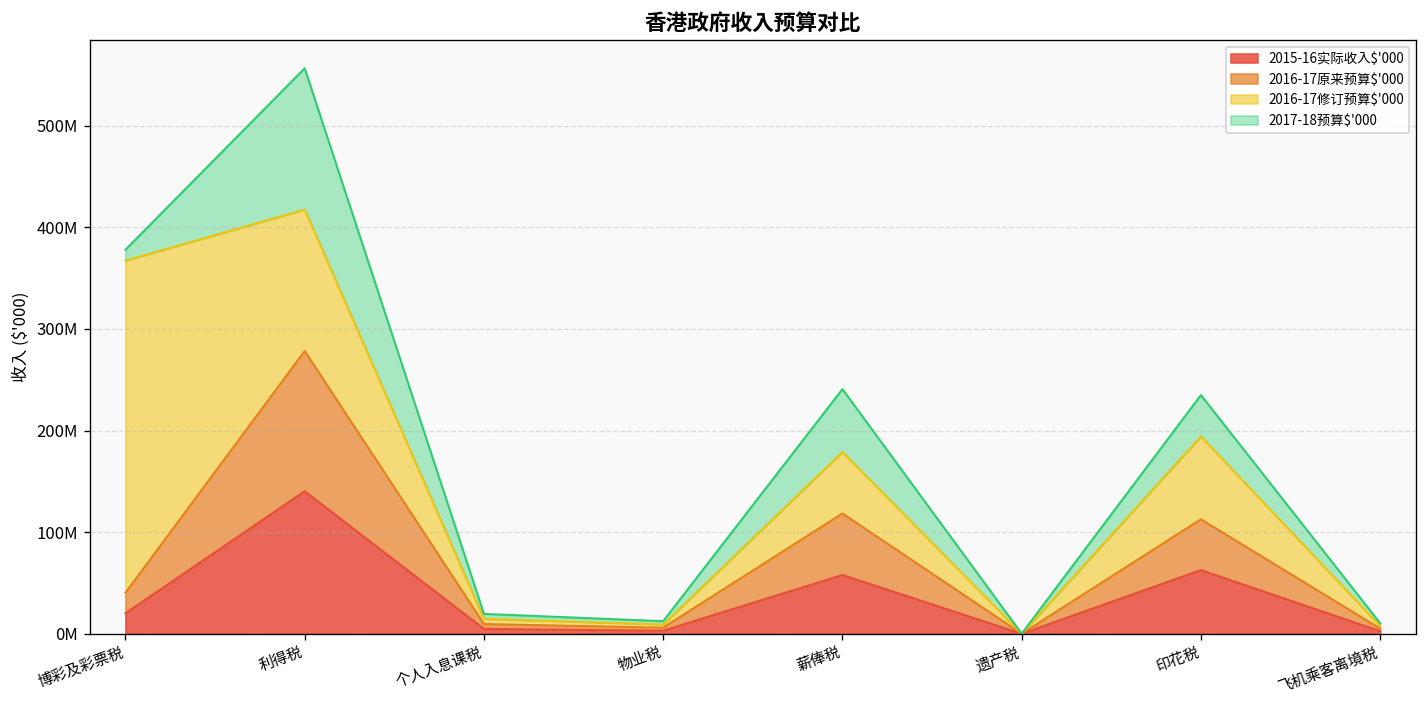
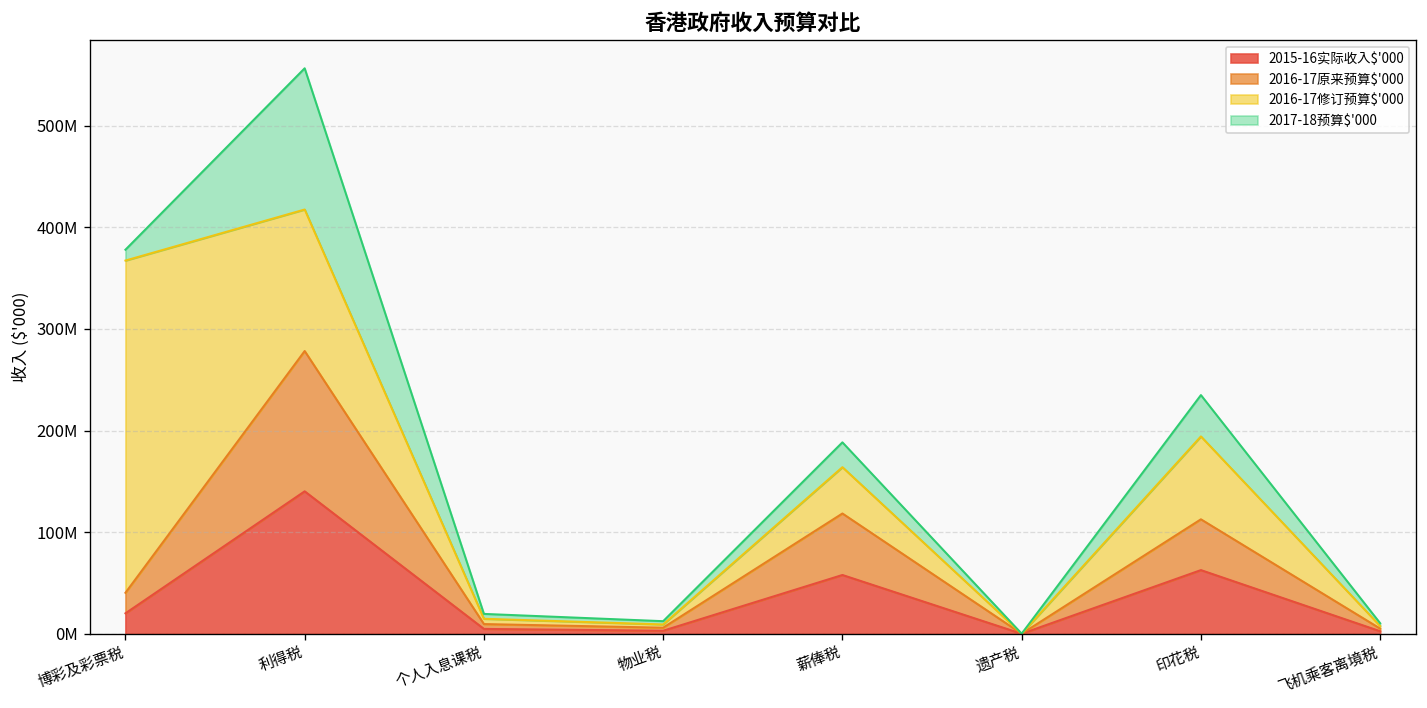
2016-17修订预算$'000, 薪俸税: 60000000 -> 50000000
2017-18预算$'000, 薪俸税: 60000000 -> 20000000
